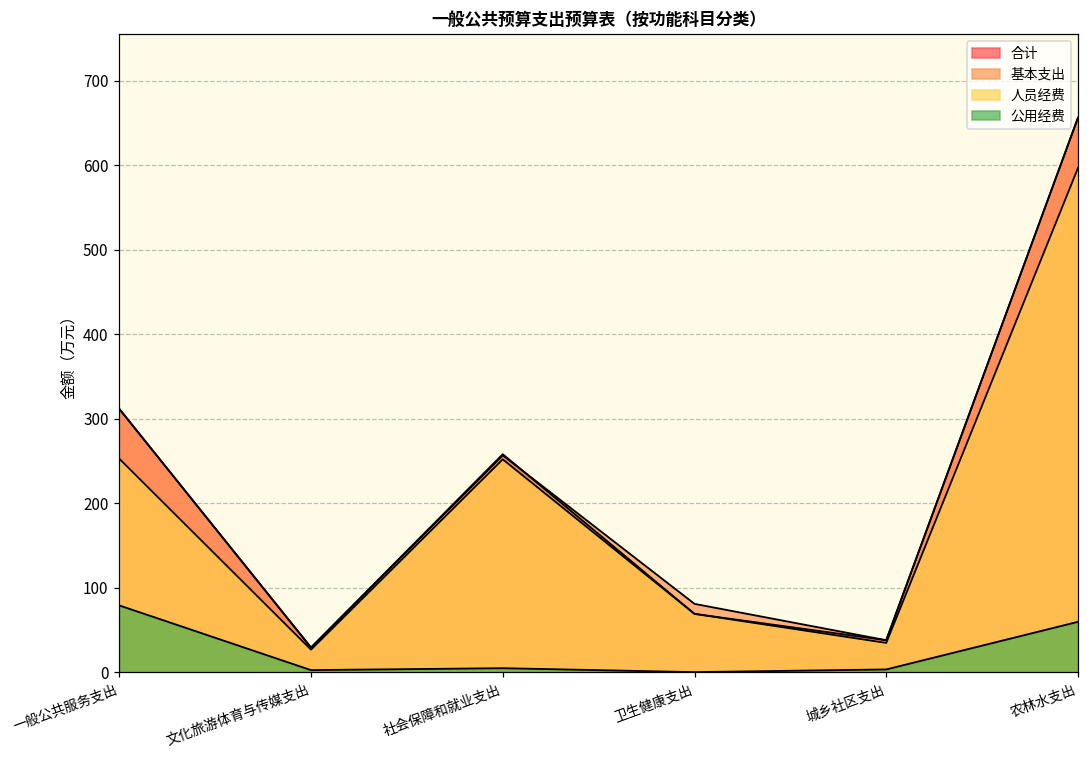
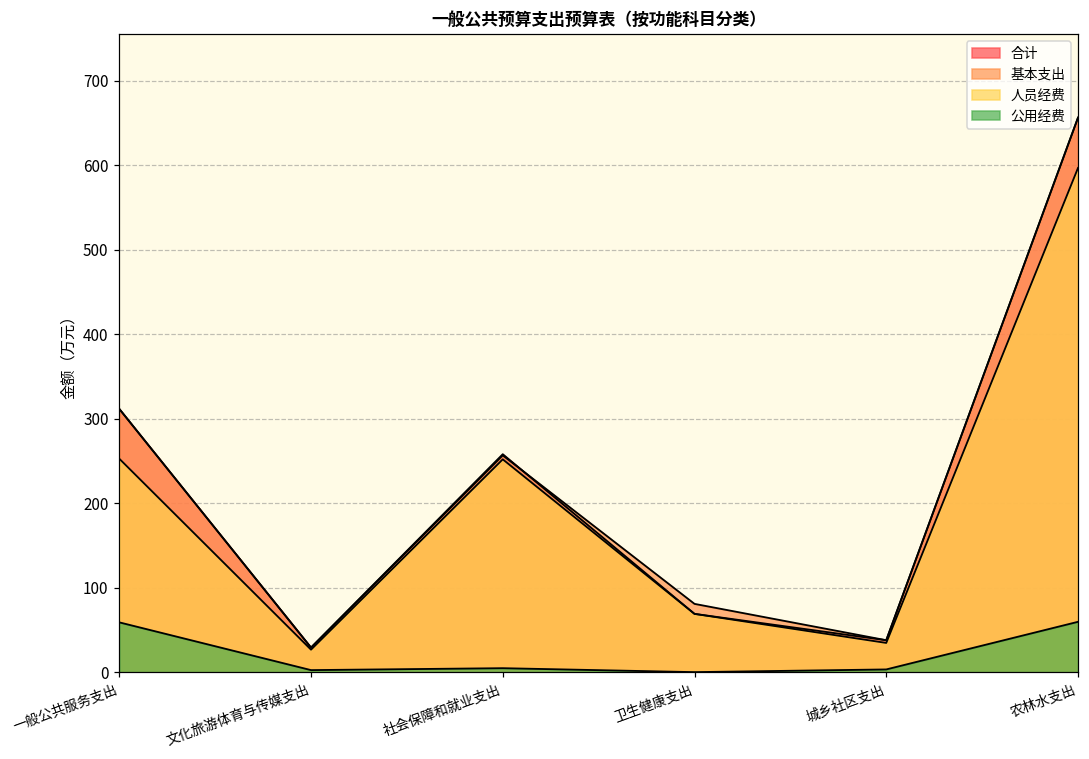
公用经费, 一般公共服务支出: 80 -> 60
